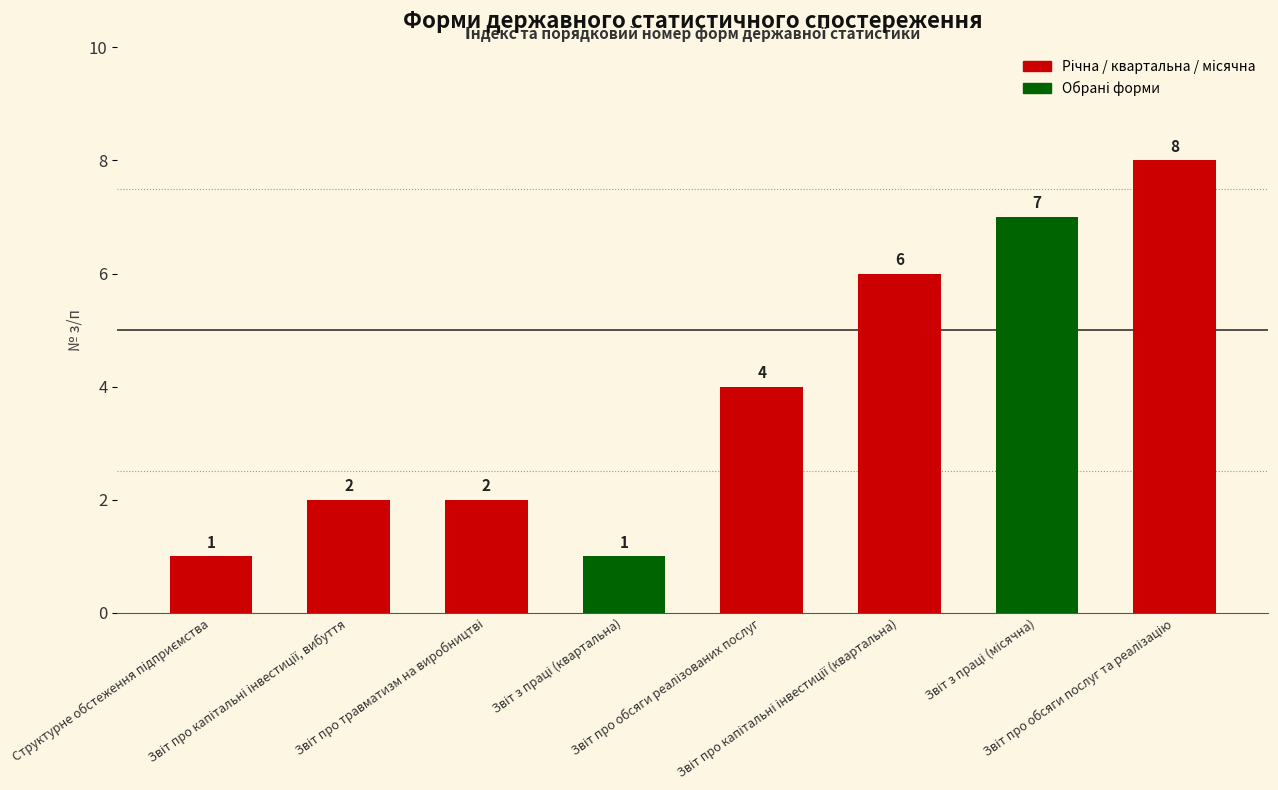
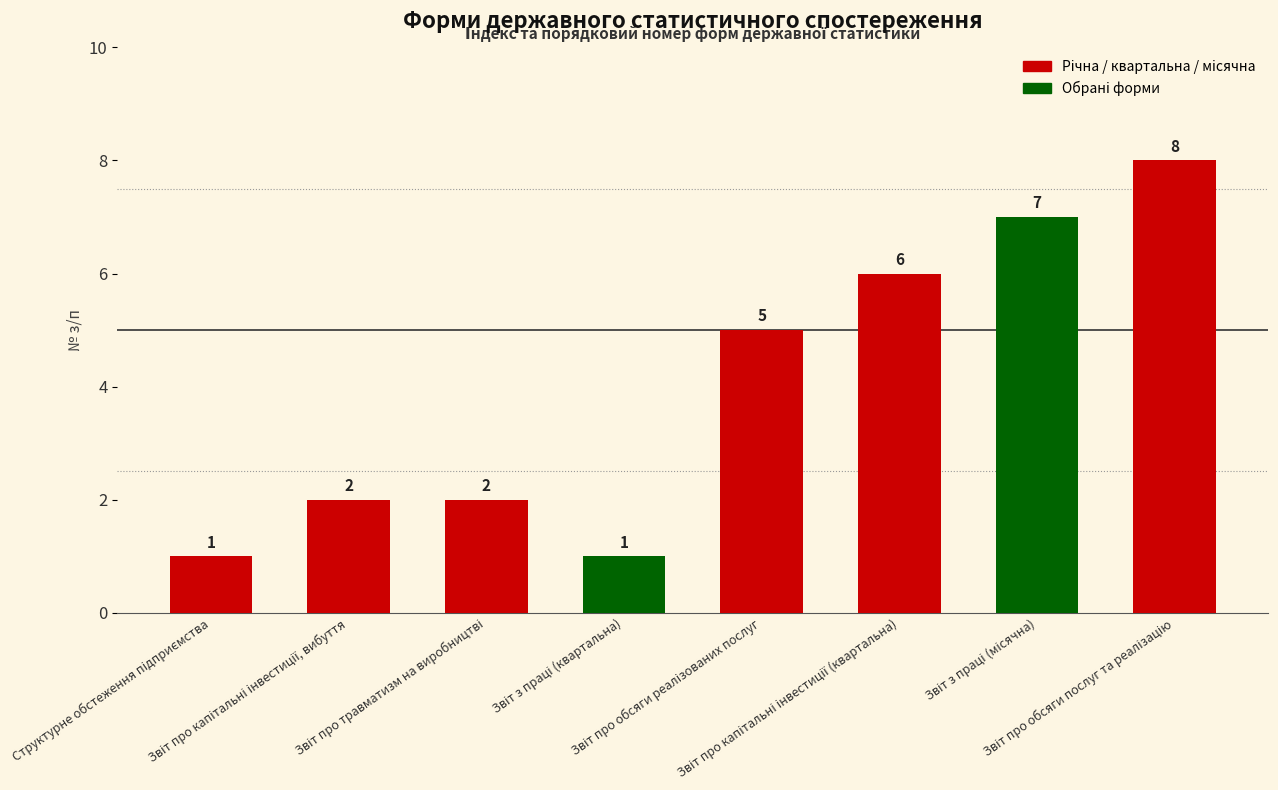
Звіт про обсяги реалізованих послуг: 4 -> 5
